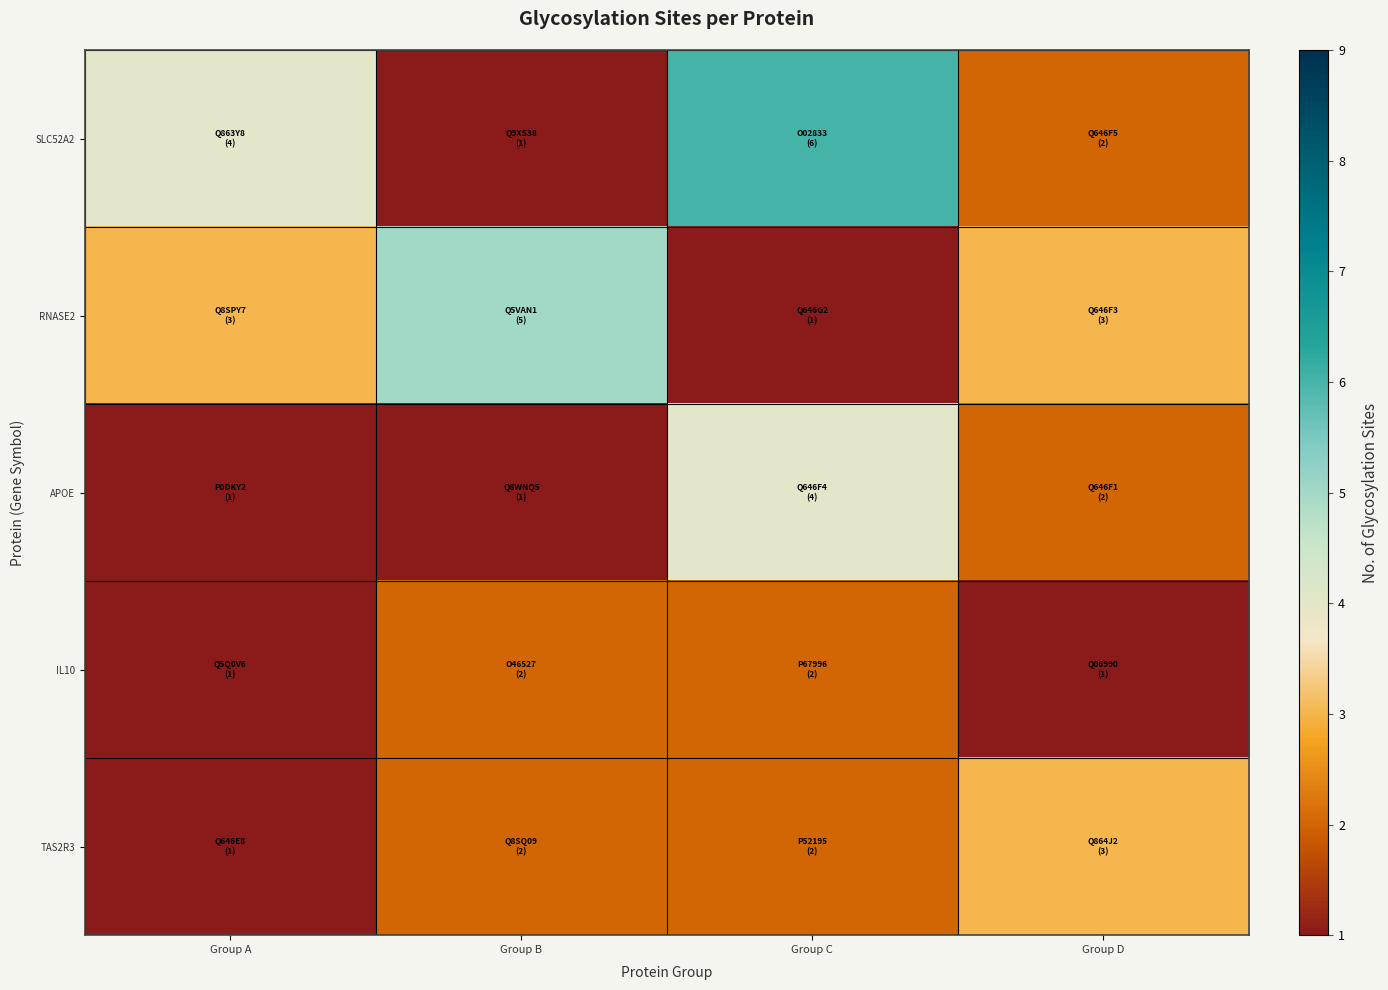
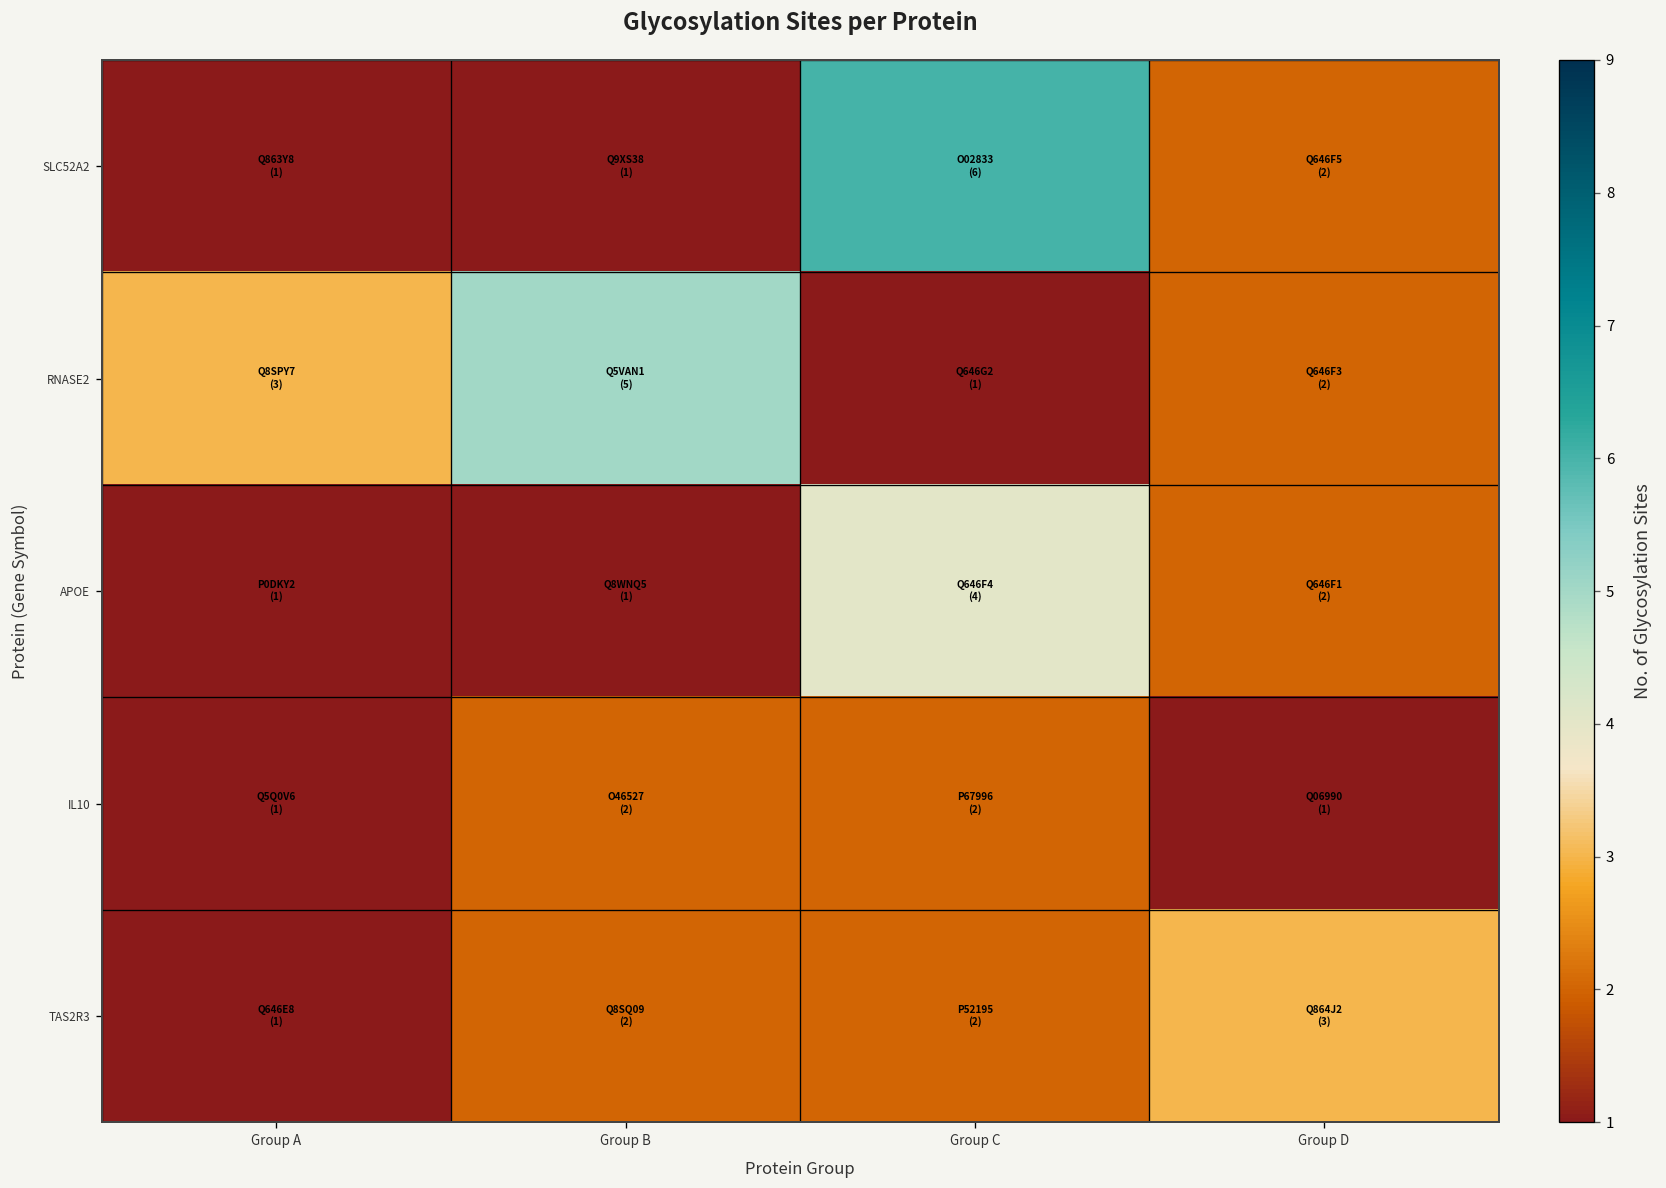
SLC52A2, Group A: (4) -> (1)
RNASE2, Group D: (3) -> (2)
